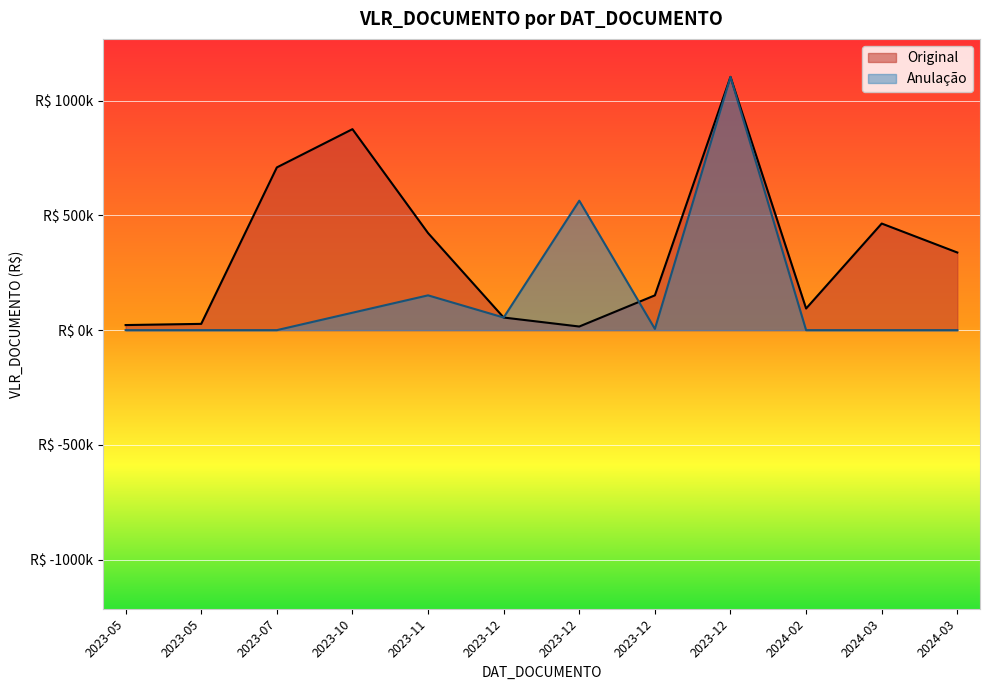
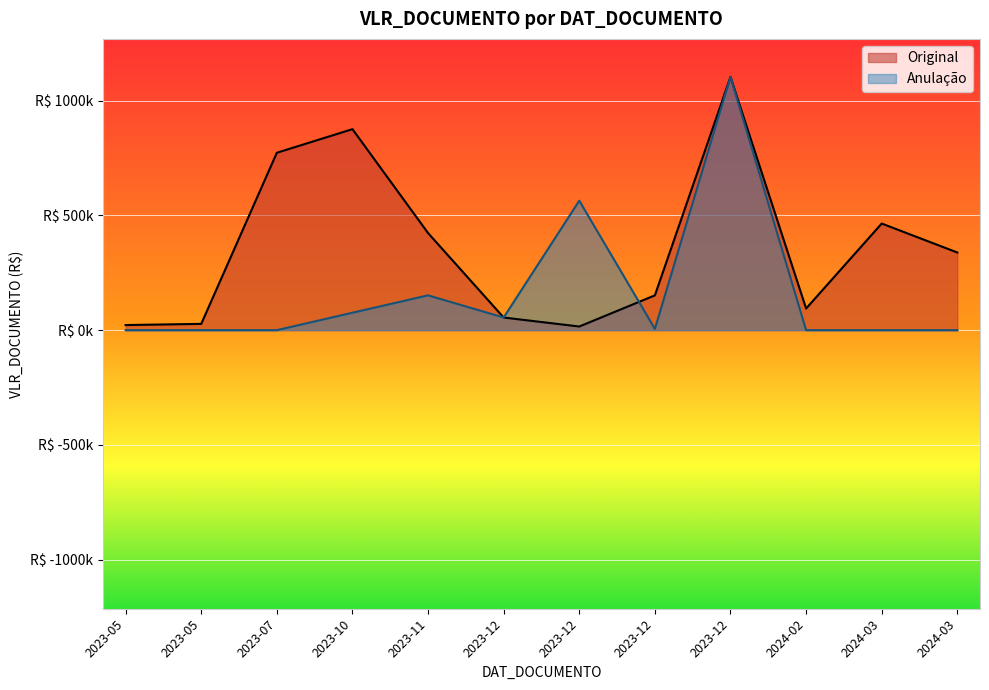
Original, 2023-07: R$ 710000 -> R$ 770000
